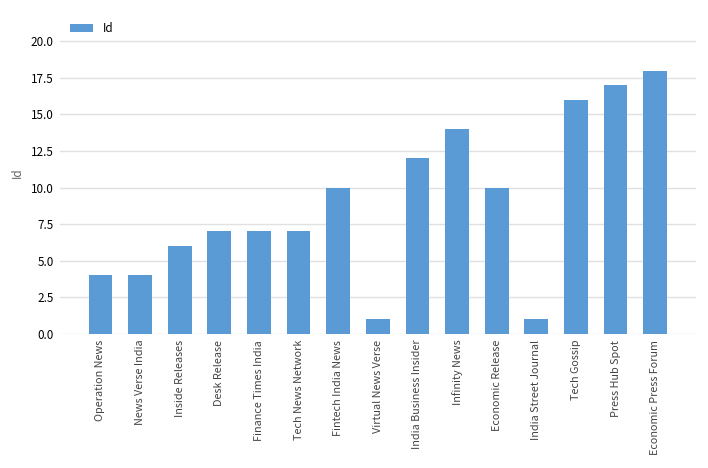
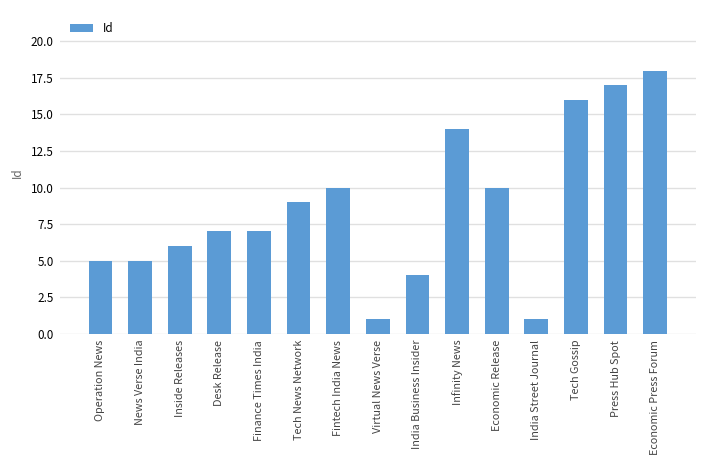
Operation News: 4 -> 5
News Verse India: 4 -> 5
Tech News Network: 7 -> 9
India Business Insider: 12 -> 4
